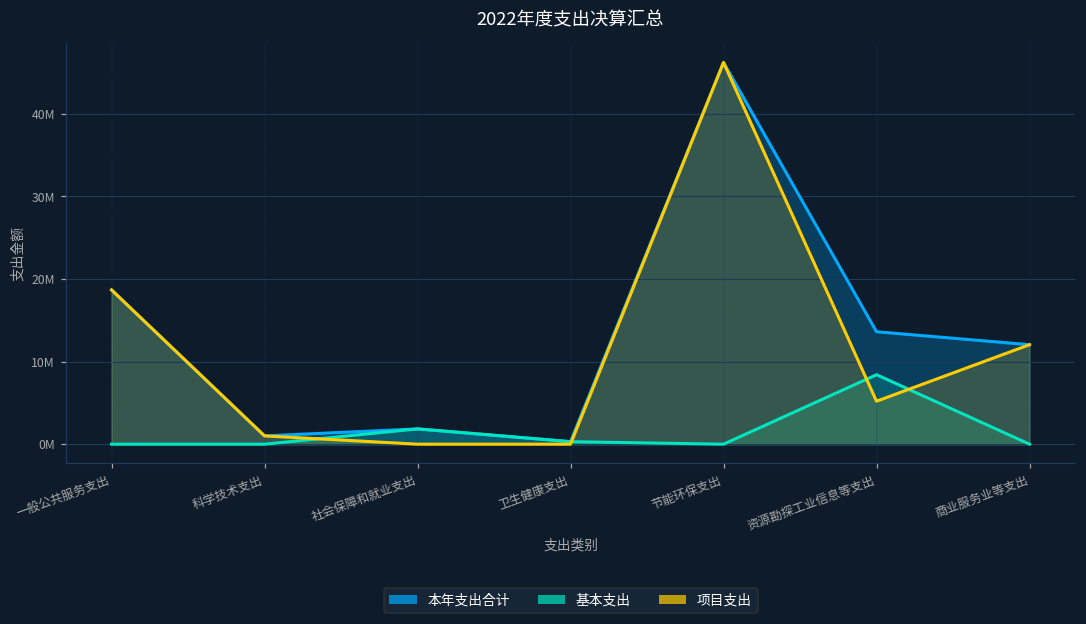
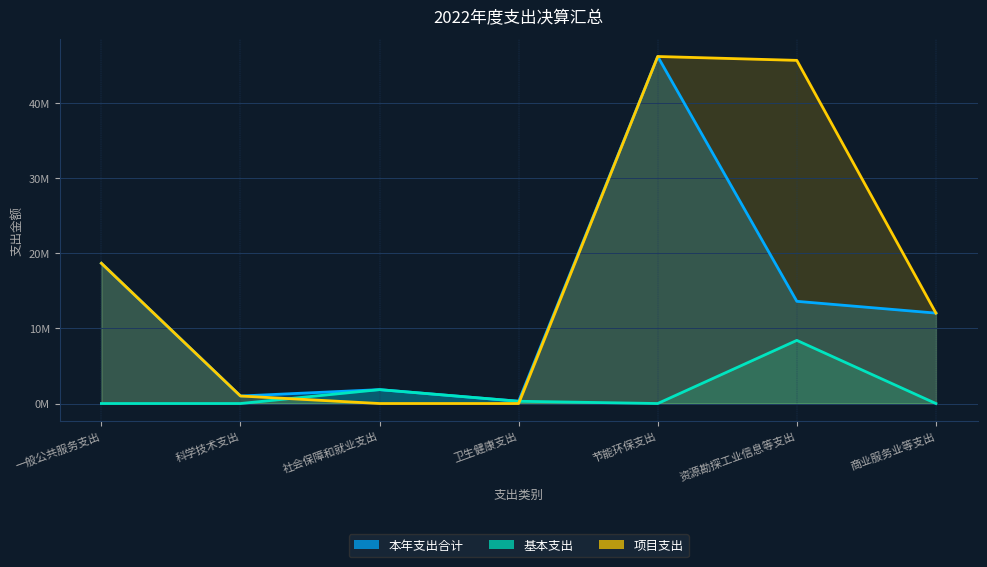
项目支出, 资源勘探工业信息等支出: 5000000 -> 46000000
